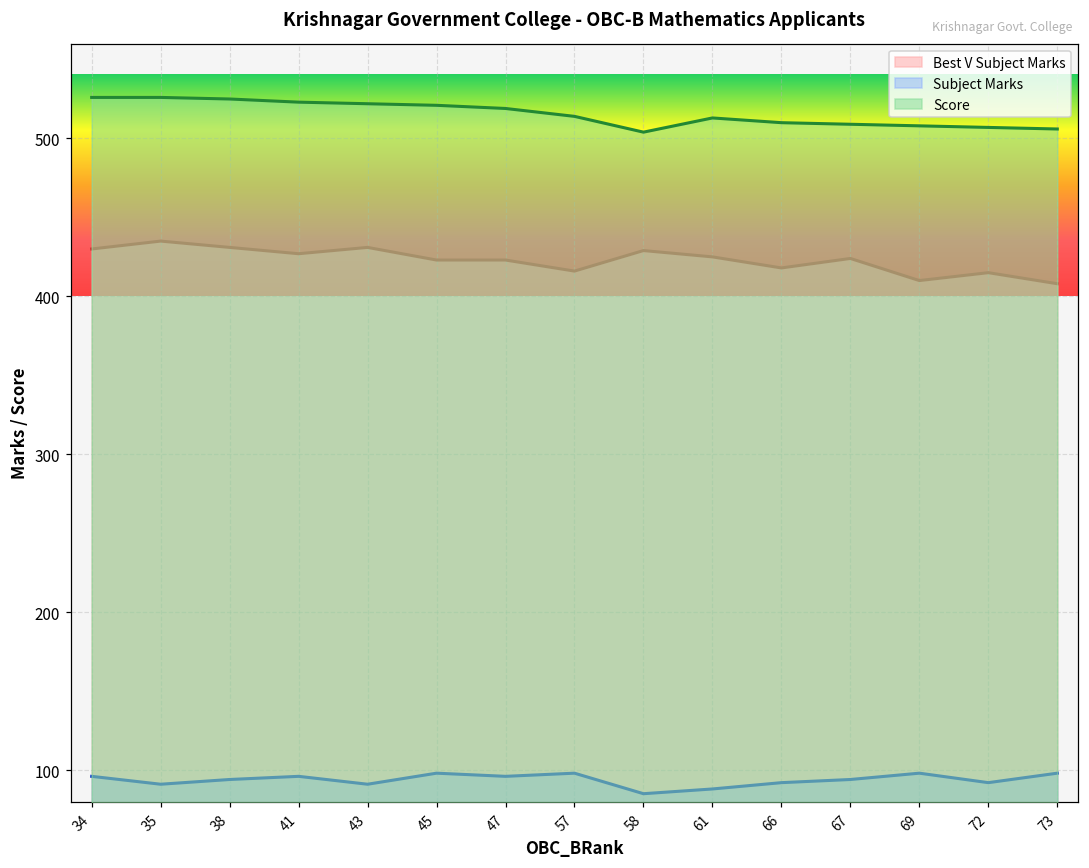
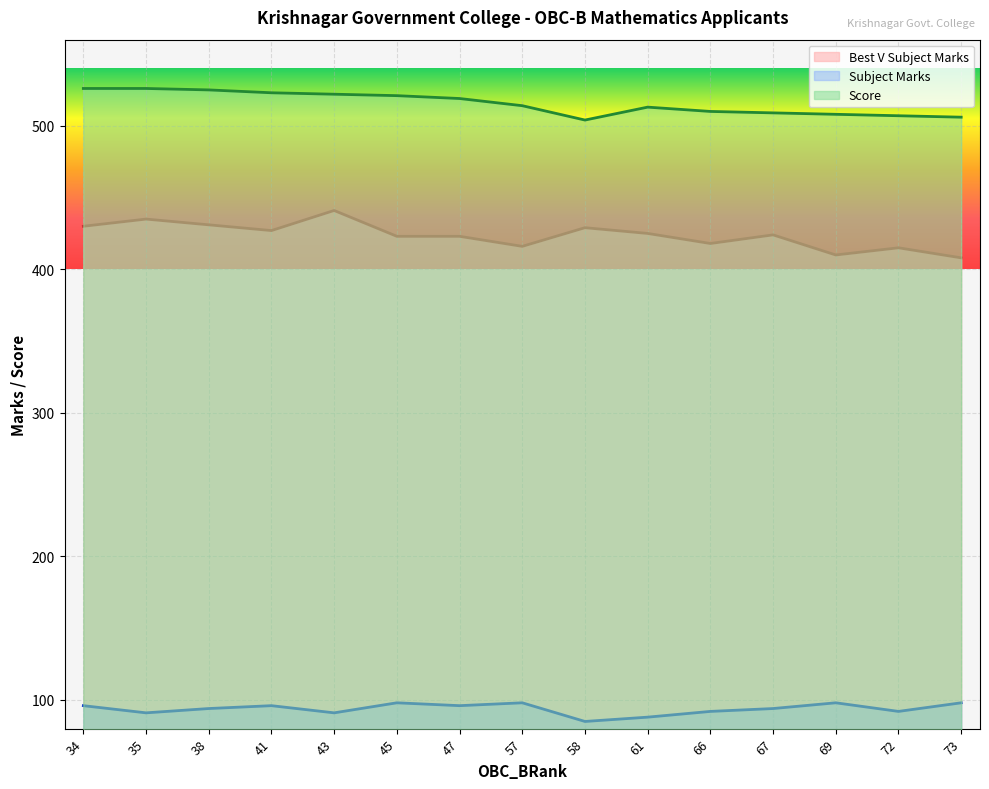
Best V Subject Marks, 43: 431 -> 441
